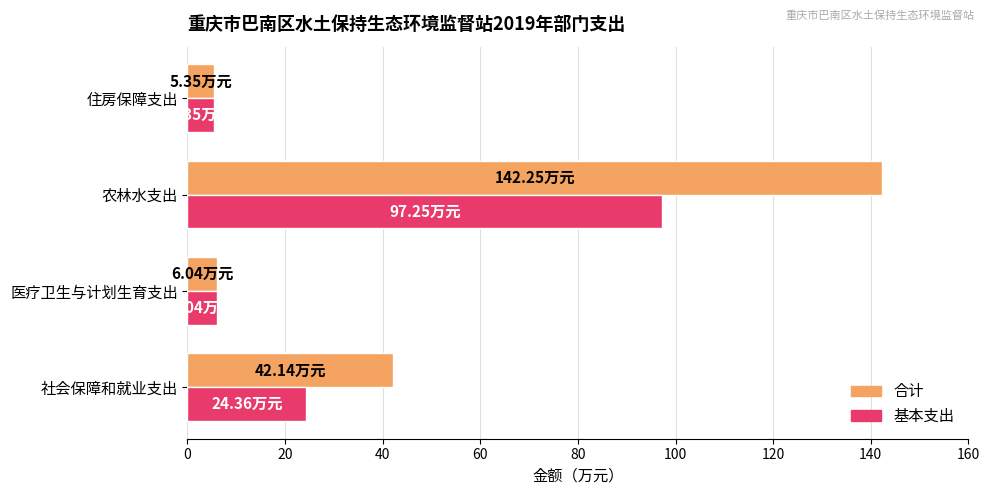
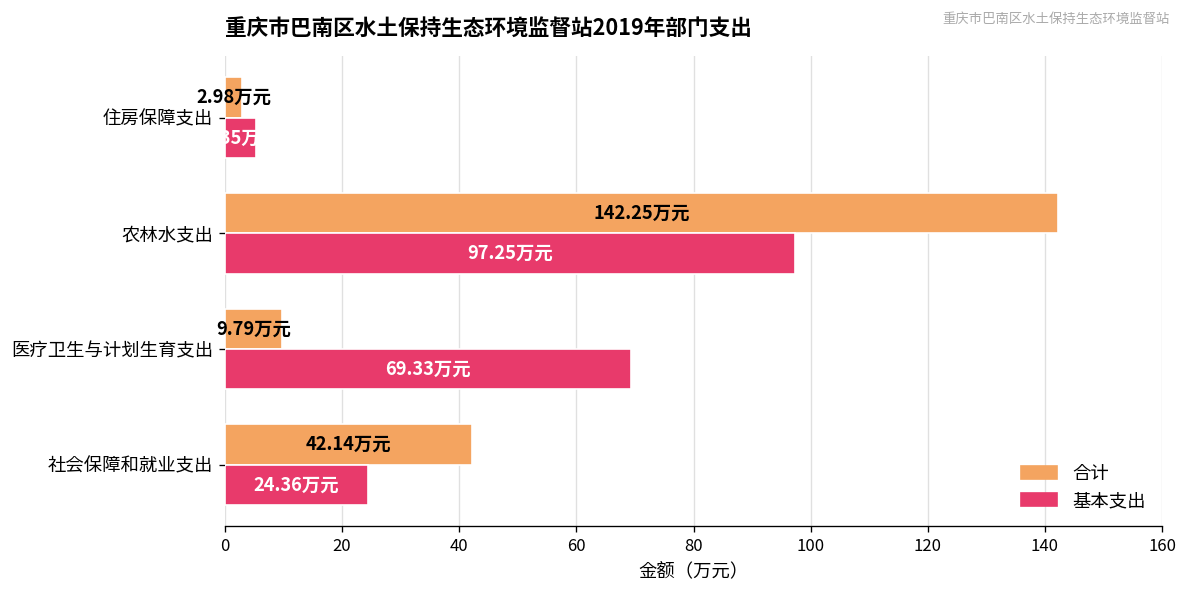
合计, 住房保障支出: 5.35 -> 2.98
合计, 医疗卫生与计划生育支出: 6.04 -> 9.79
基本支出, 医疗卫生与计划生育支出: 6 -> 69
